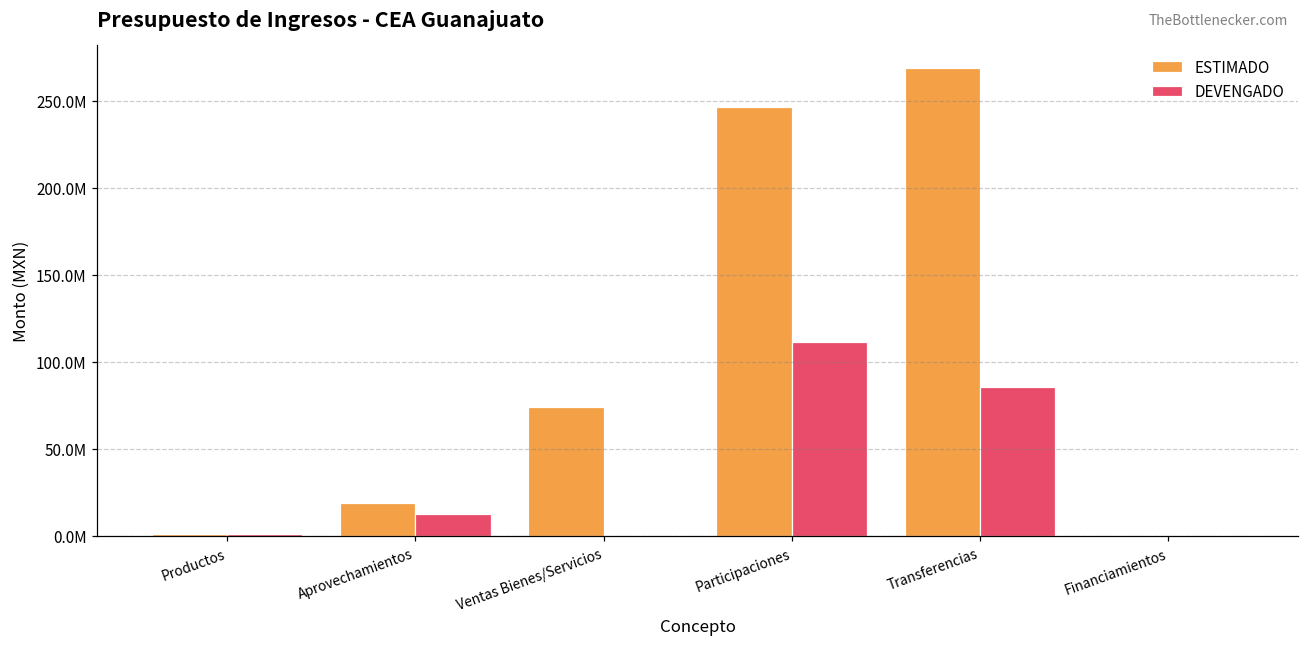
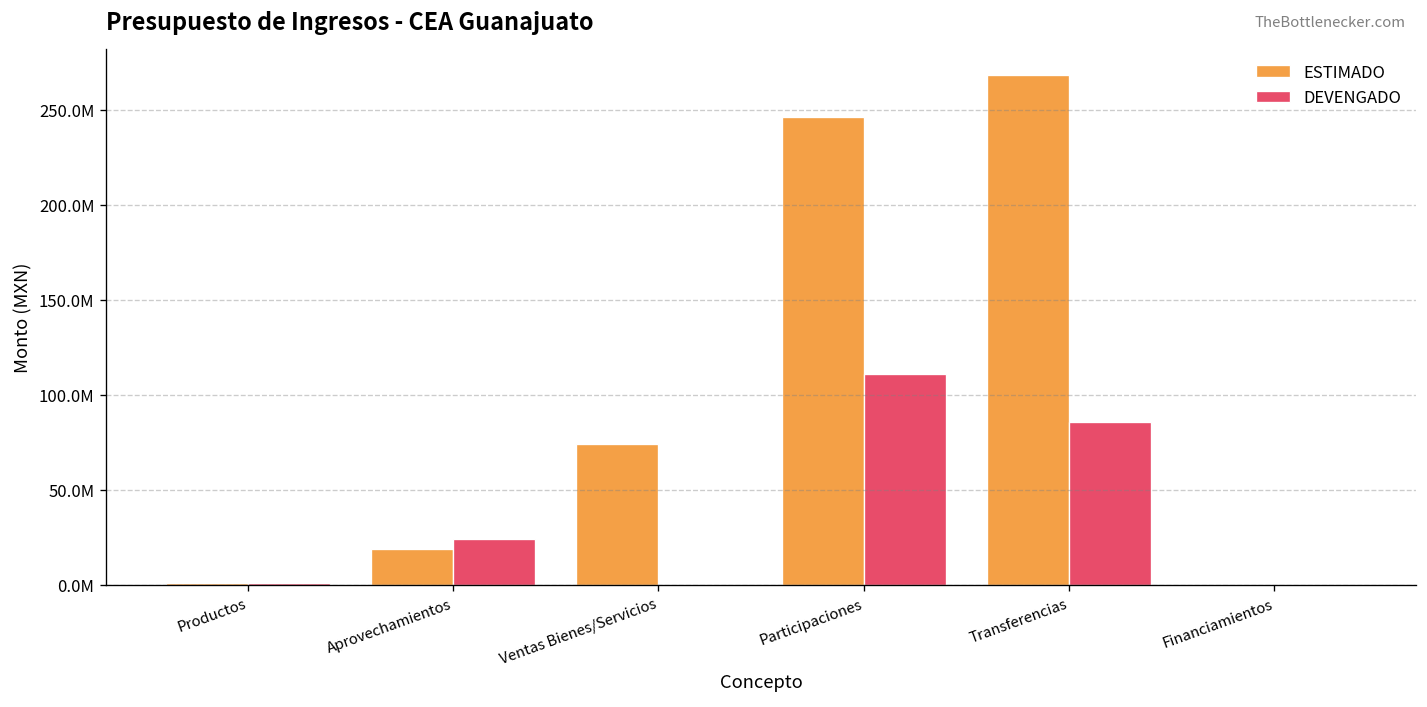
DEVENGADO, Aprovechamientos: 13000000 -> 24000000
